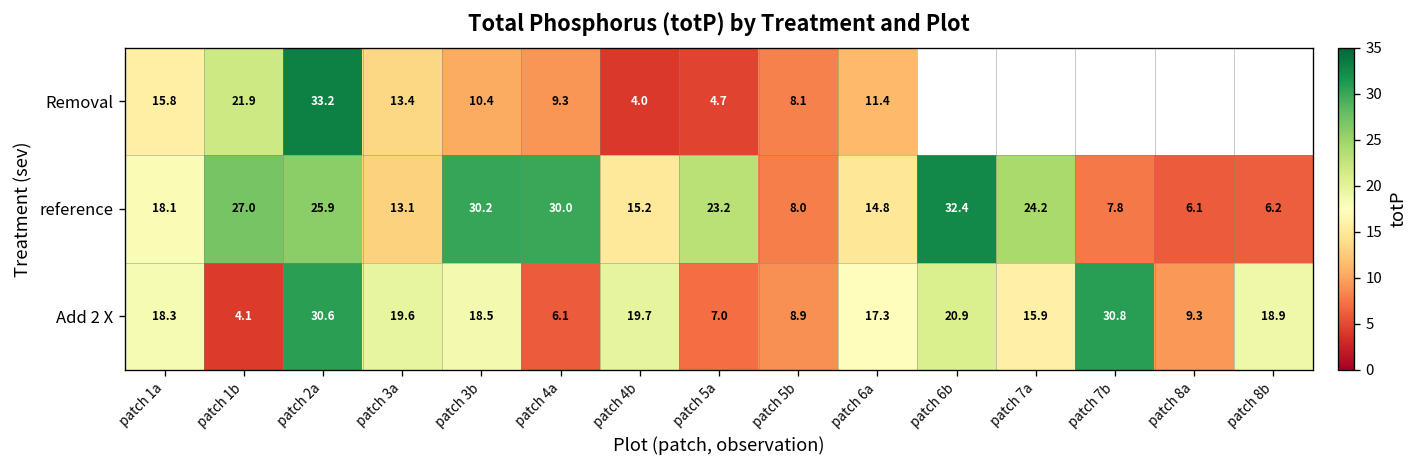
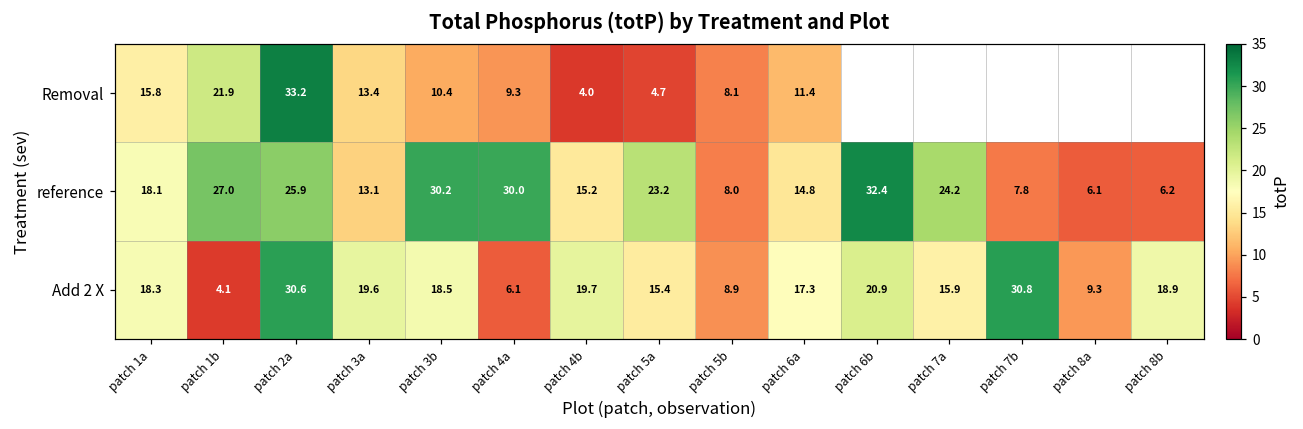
Add 2 X, patch 5a: 7.0 -> 15.4
